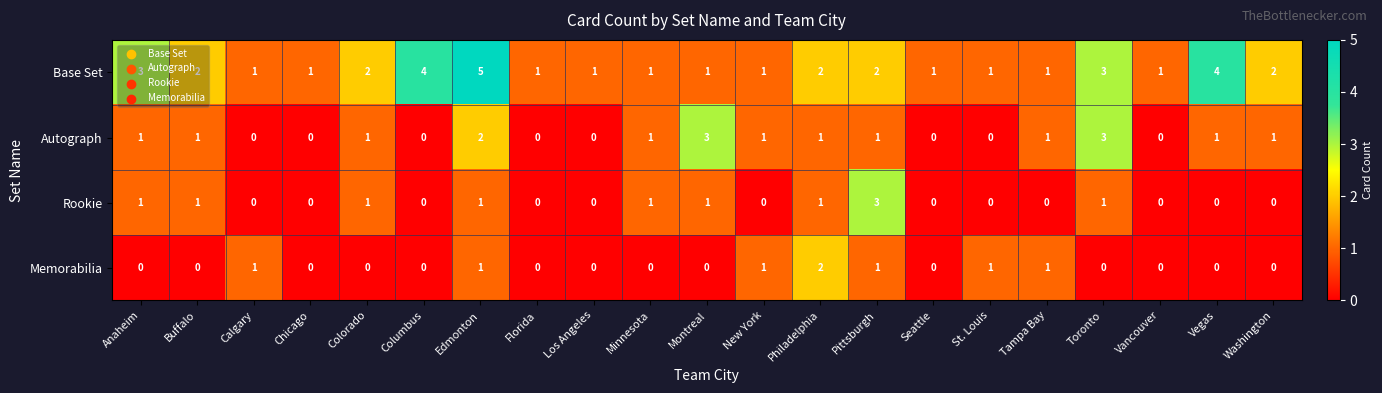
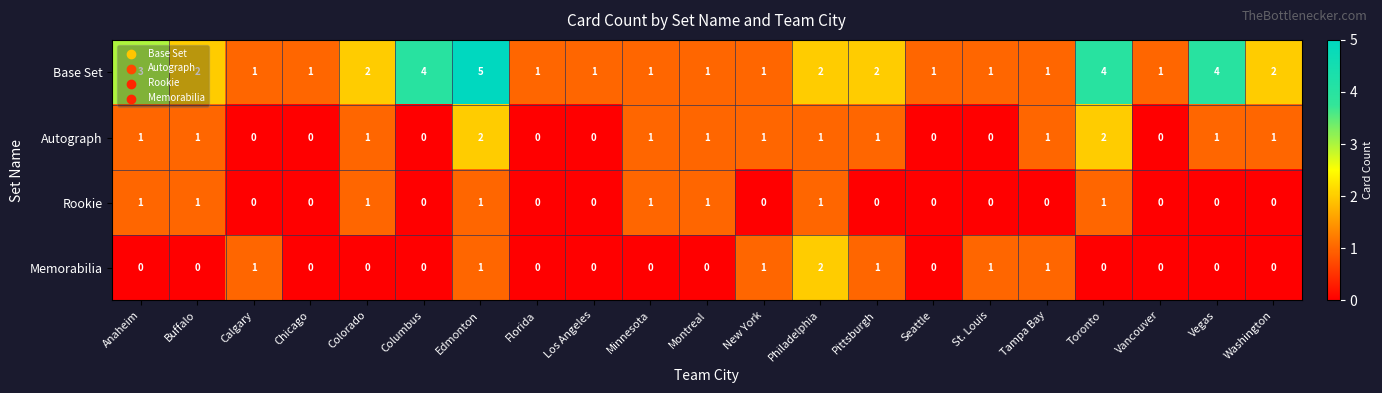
Base Set, Toronto: 3 -> 4
Autograph, Montreal: 3 -> 1
Autograph, Toronto: 3 -> 2
Rookie, Pittsburgh: 3 -> 0
